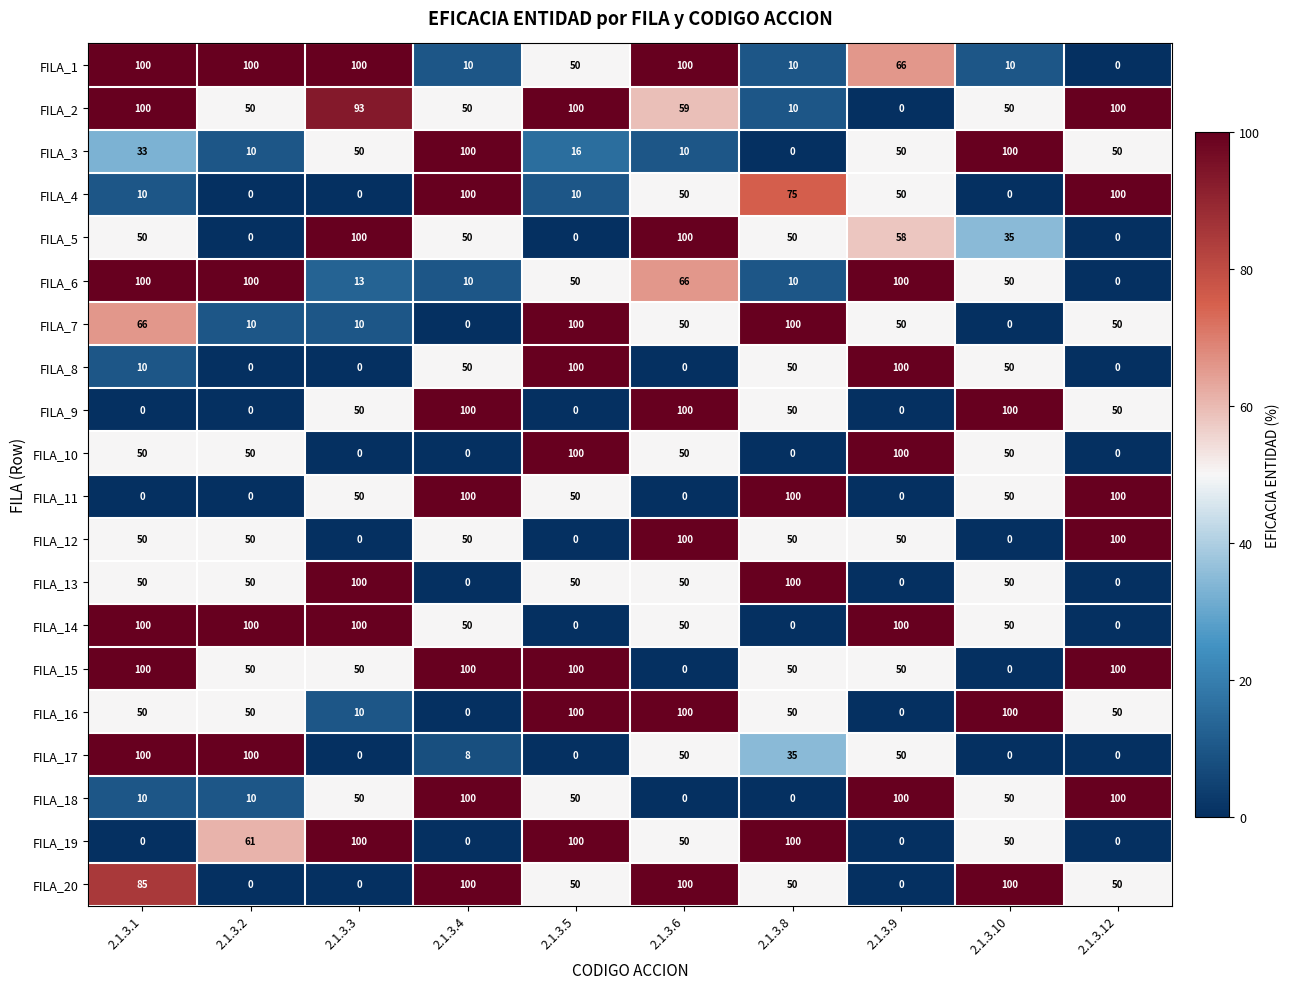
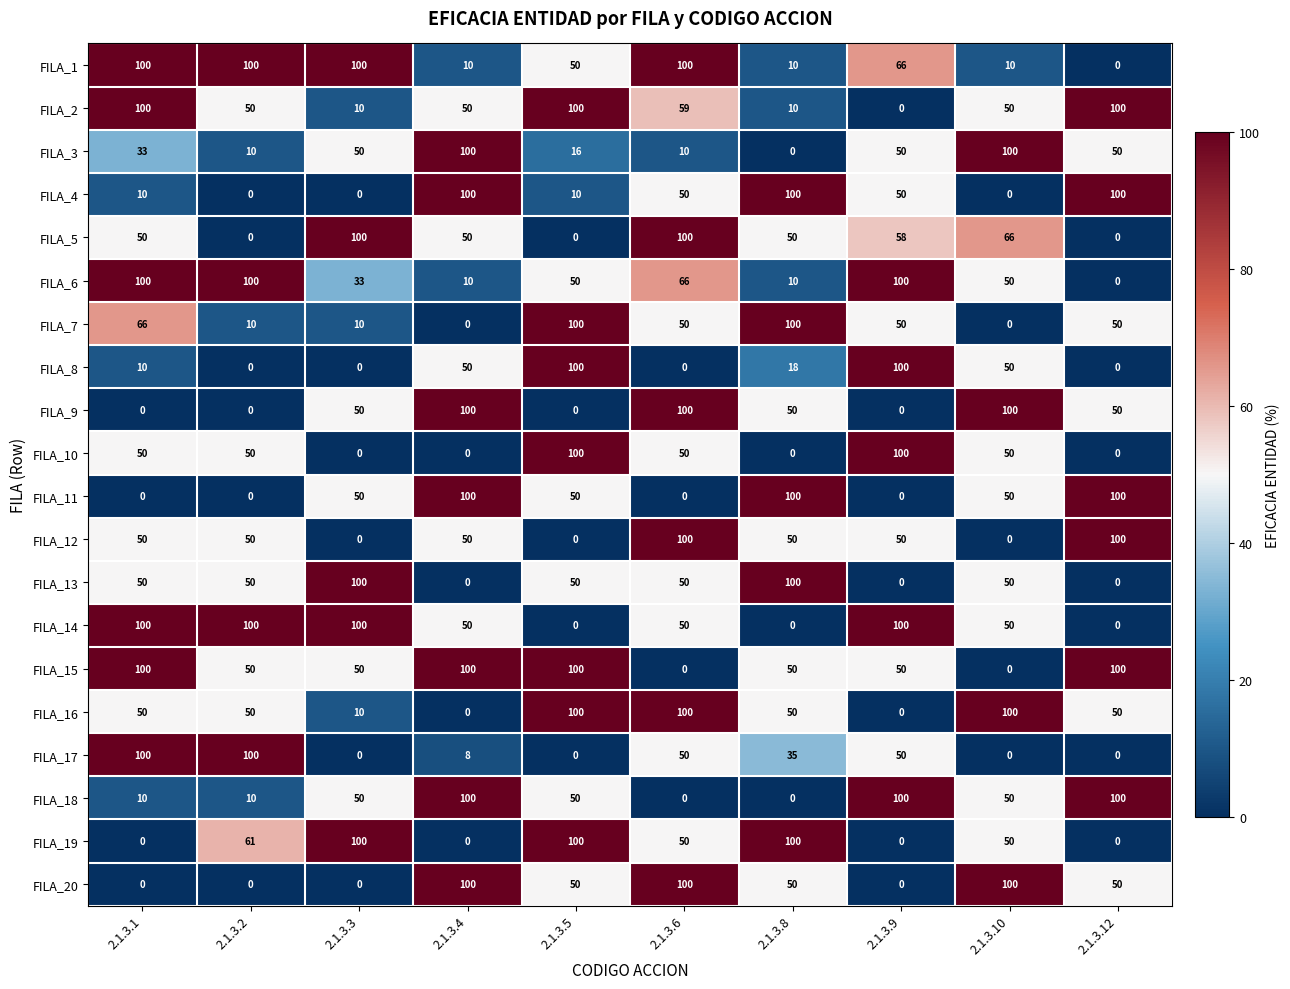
FILA_2, 2.1.3.3: 93 -> 10
FILA_4, 2.1.3.8: 75 -> 100
FILA_5, 2.1.3.10: 35 -> 66
FILA_6, 2.1.3.3: 13 -> 33
FILA_8, 2.1.3.8: 50 -> 18
FILA_20, 2.1.3.1: 85 -> 0
